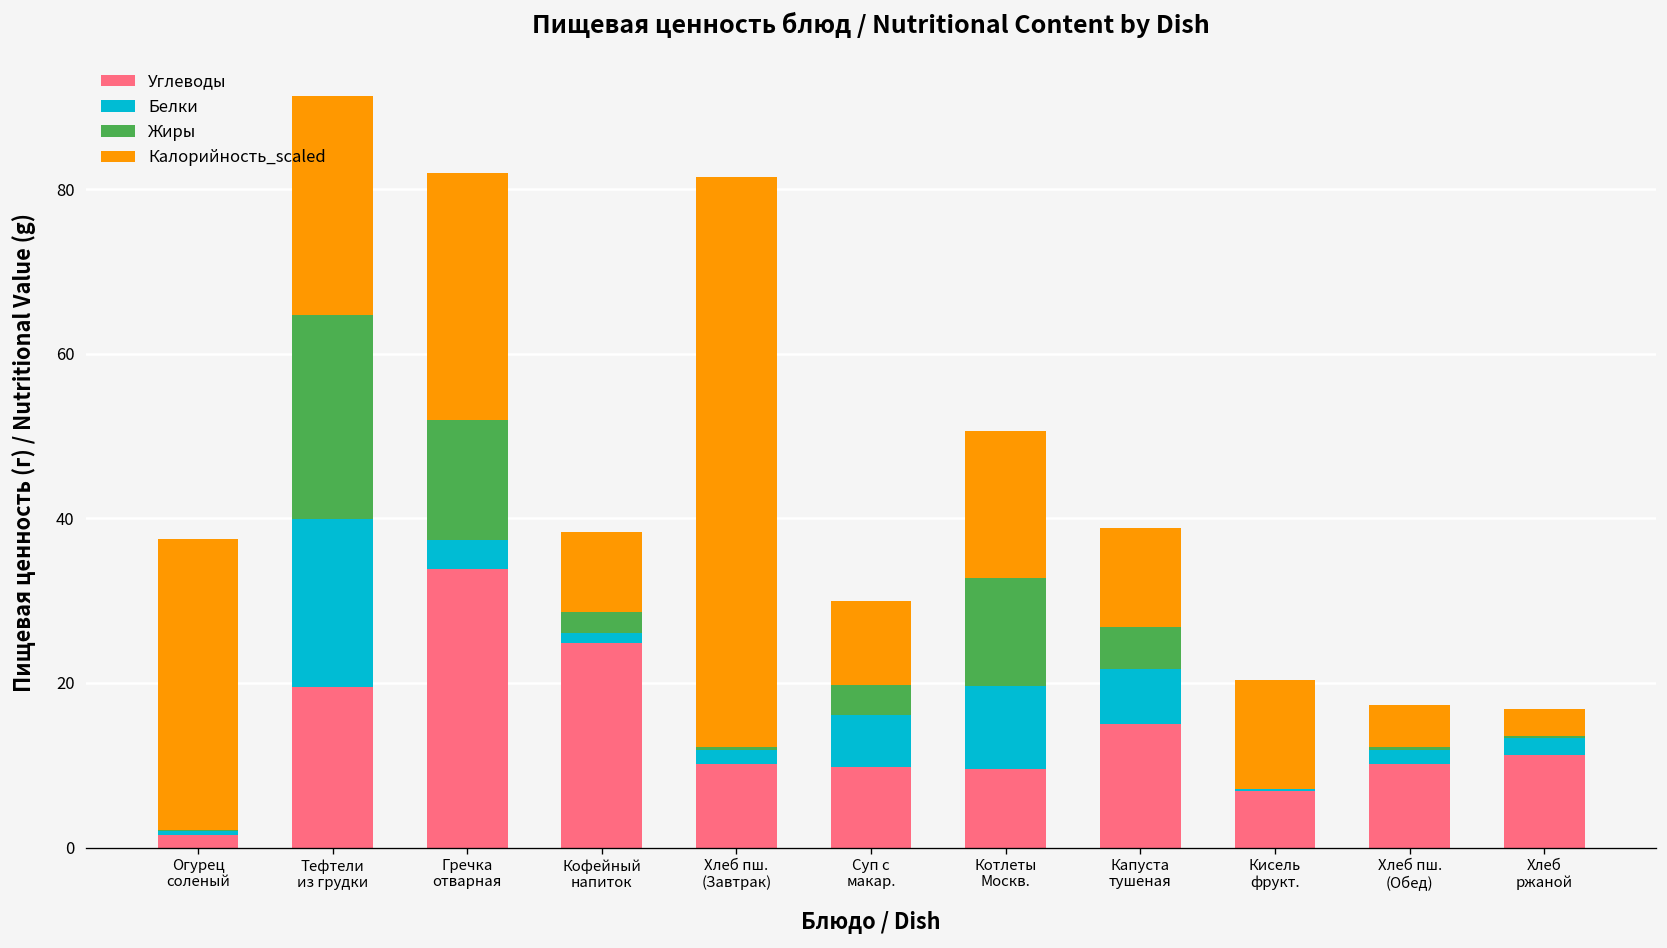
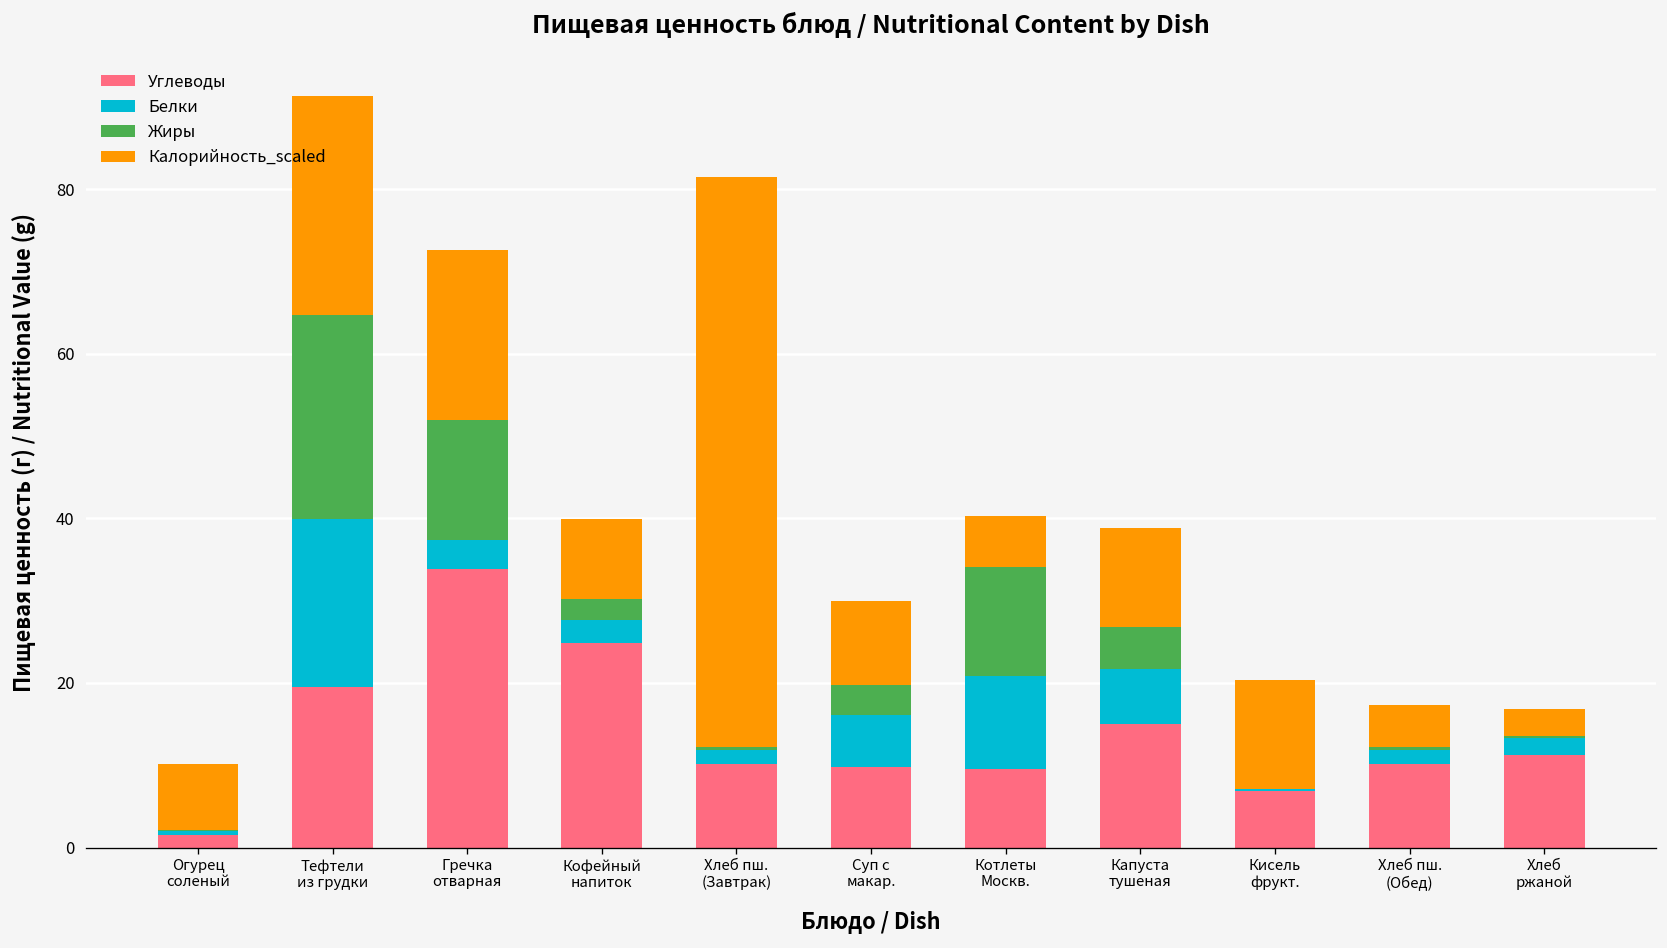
Калорийность_scaled, Огурец соленый: 35 -> 8
Калорийность_scaled, Гречка отварная: 30 -> 21
Белки, Кофейный напиток: 1 -> 3
Белки, Котлеты Москв.: 10 -> 11
Калорийность_scaled, Котлеты Москв.: 18 -> 6
